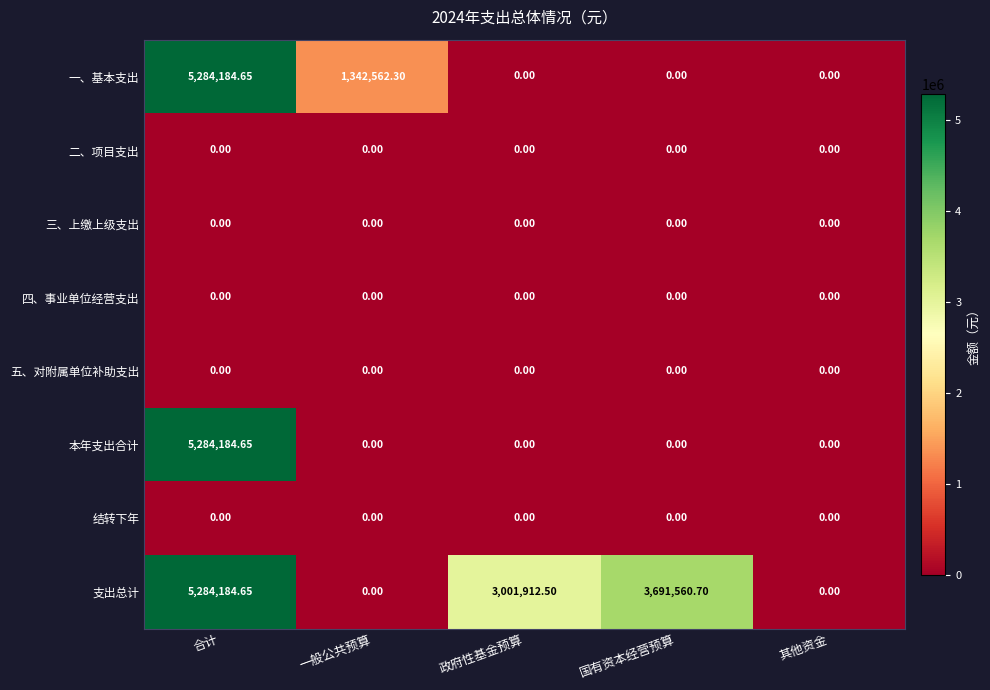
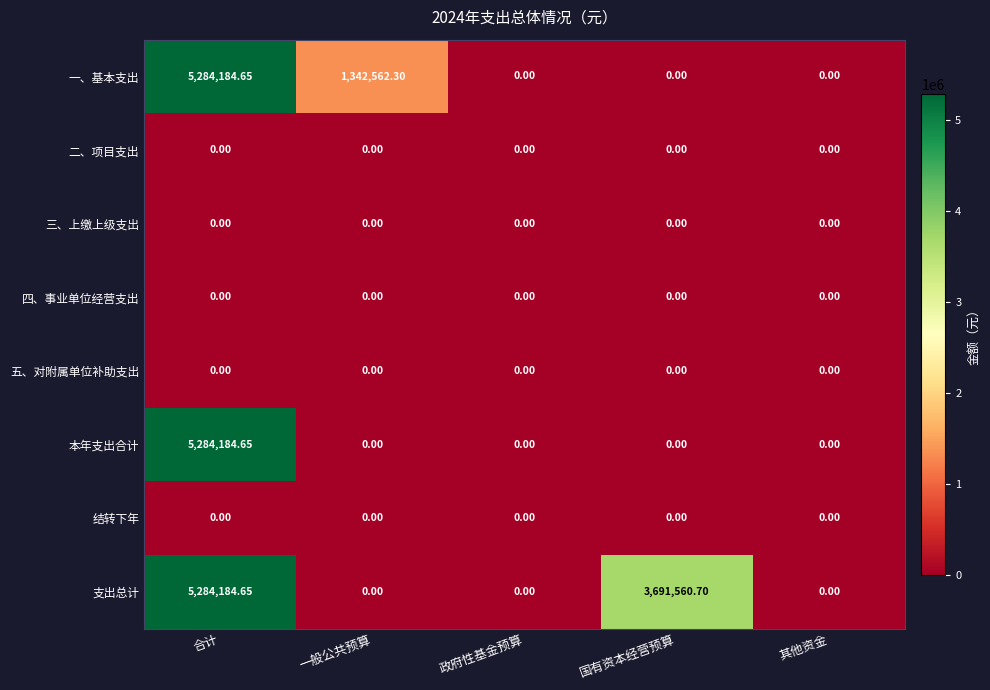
支出总计, 政府性基金预算: 3,001,912.50 -> 0.00
